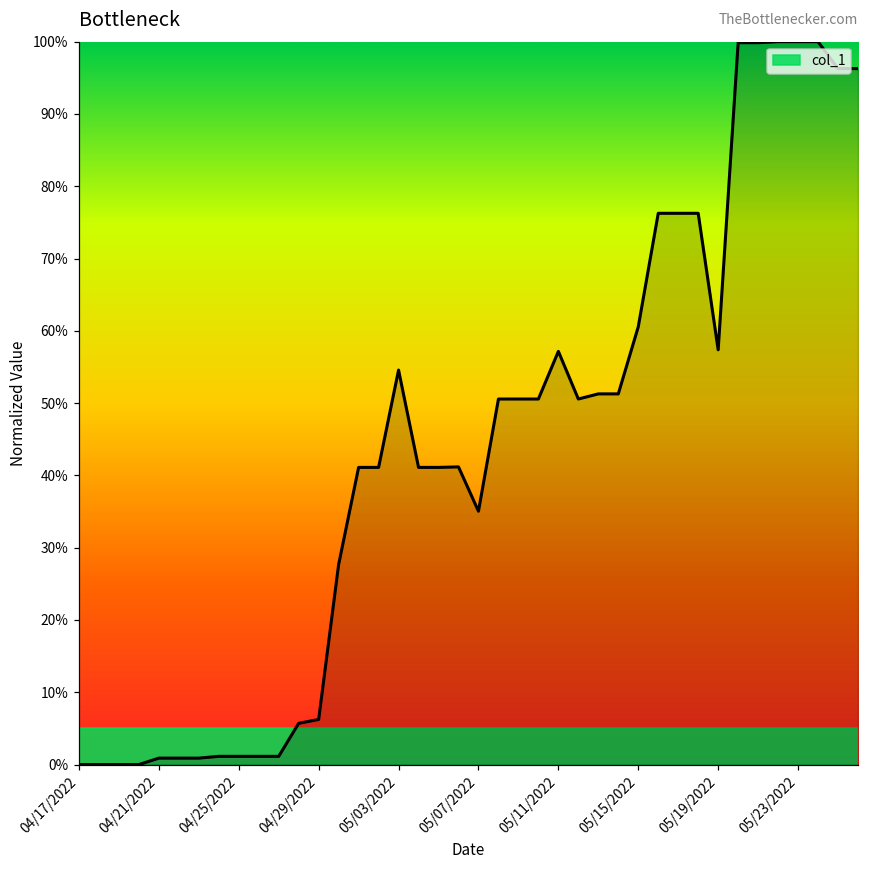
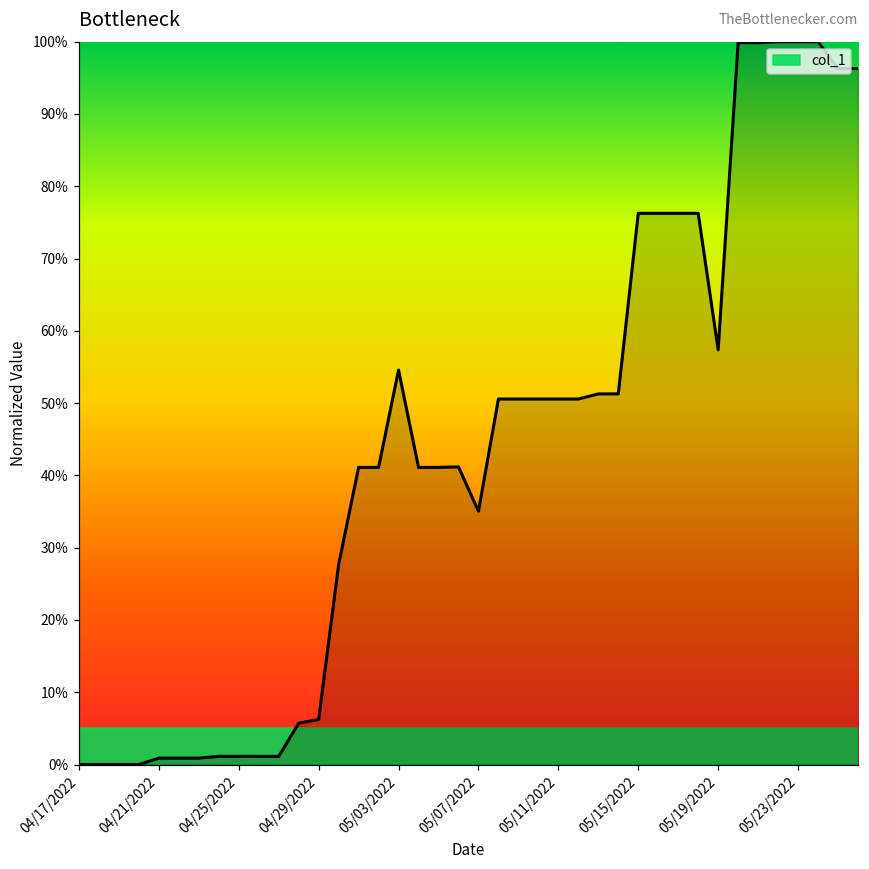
05/11/2022: 57% -> 51%
05/15/2022: 61% -> 76%
